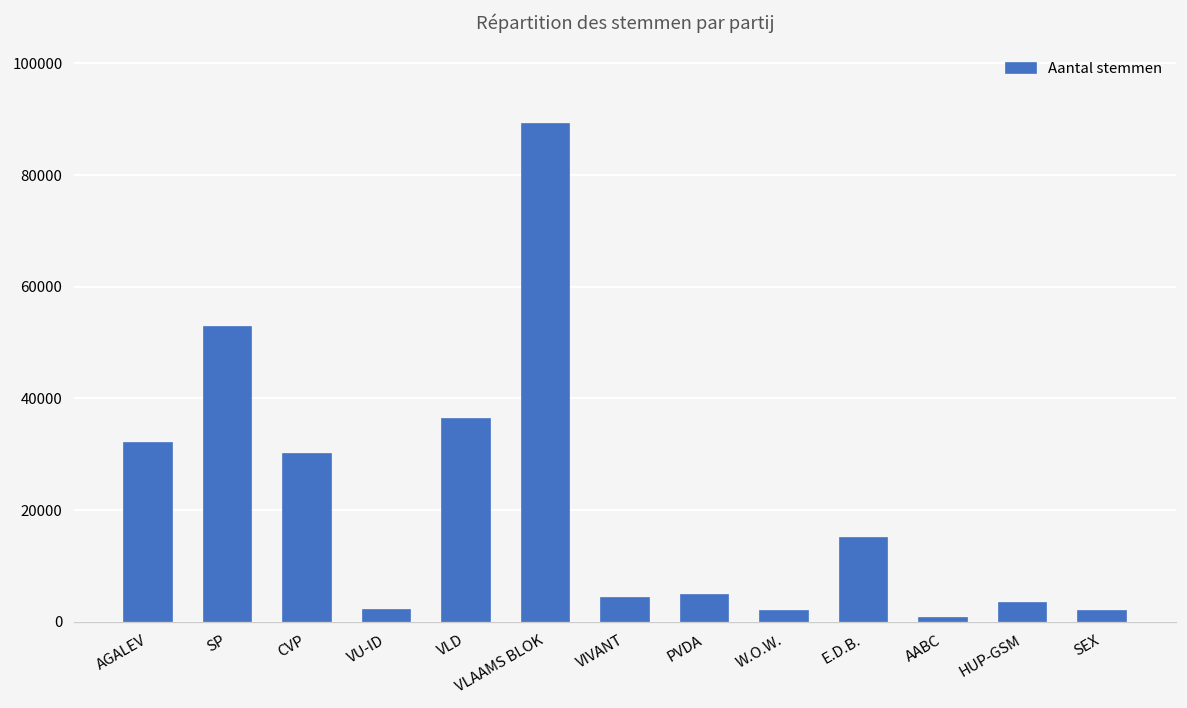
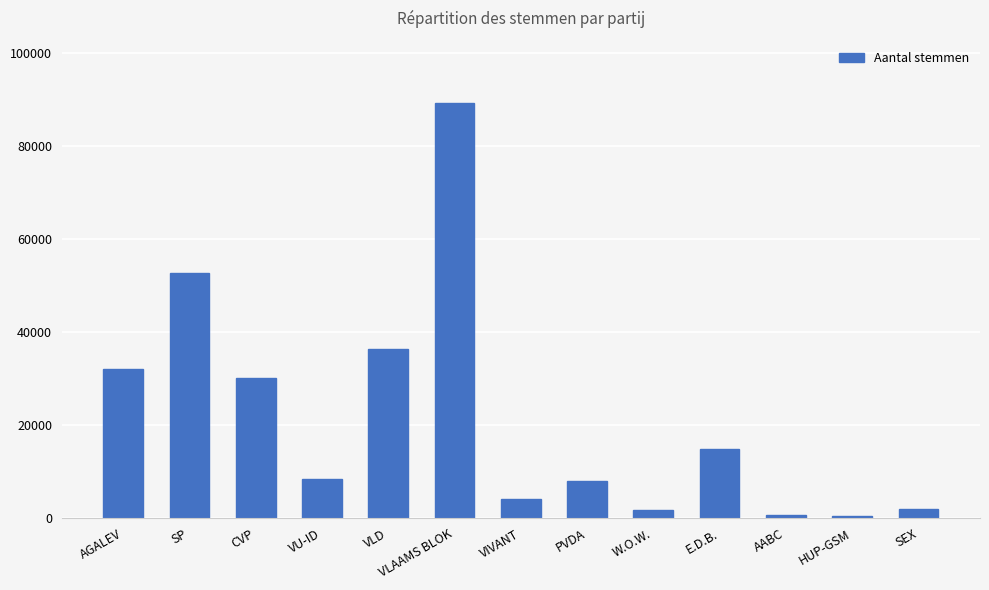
VU-ID: 2000 -> 8000
PVDA: 5000 -> 8000
HUP-GSM: 3000 -> 0
